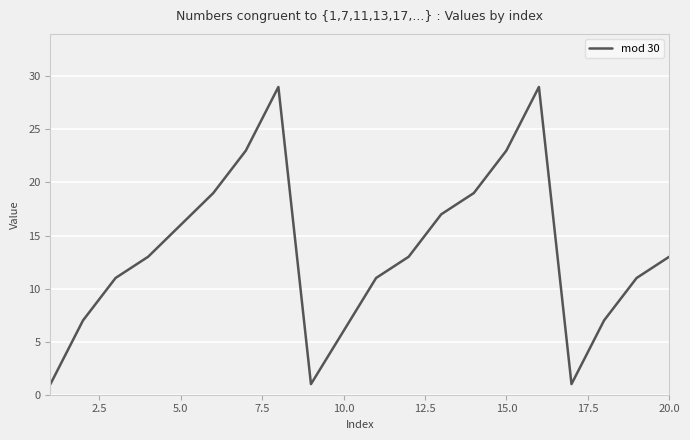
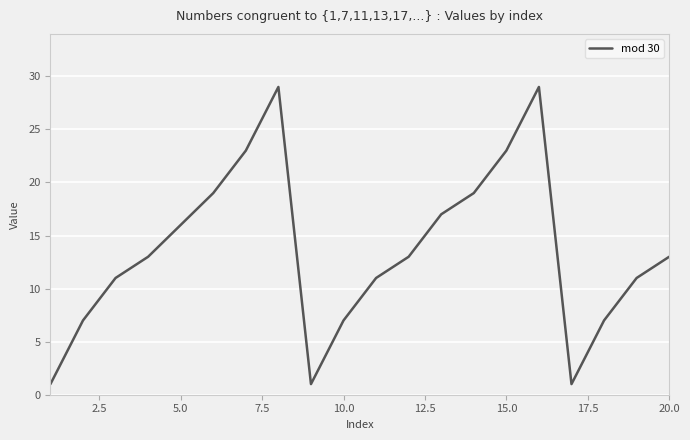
10.0: 6 -> 7
